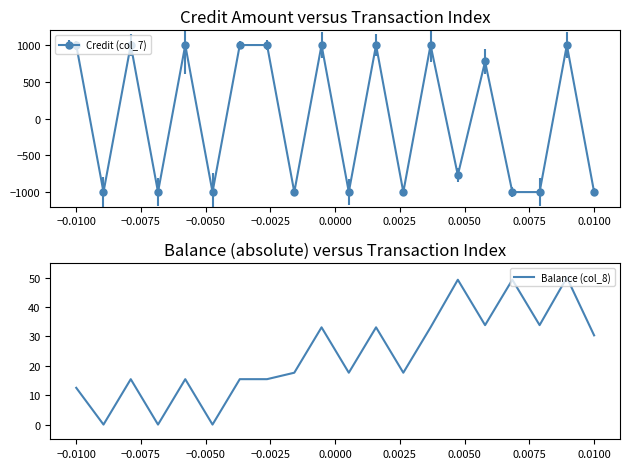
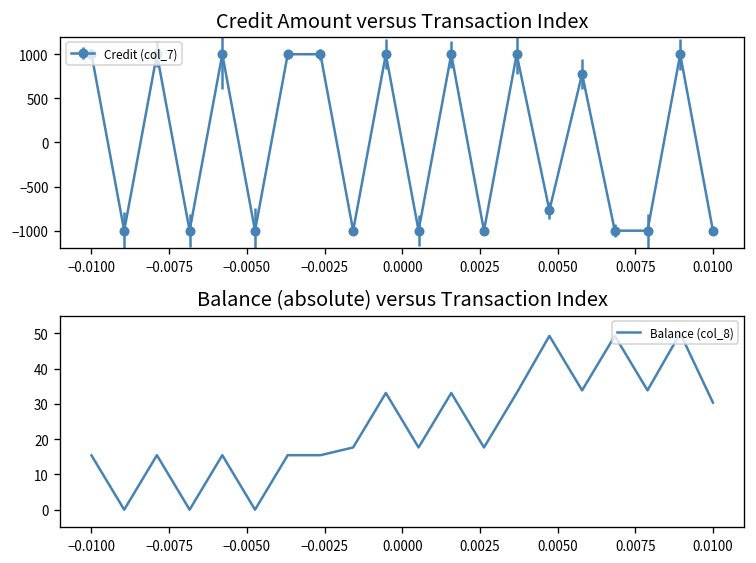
Balance (absolute) versus Transaction Index, −0.0100: 13 -> 15
